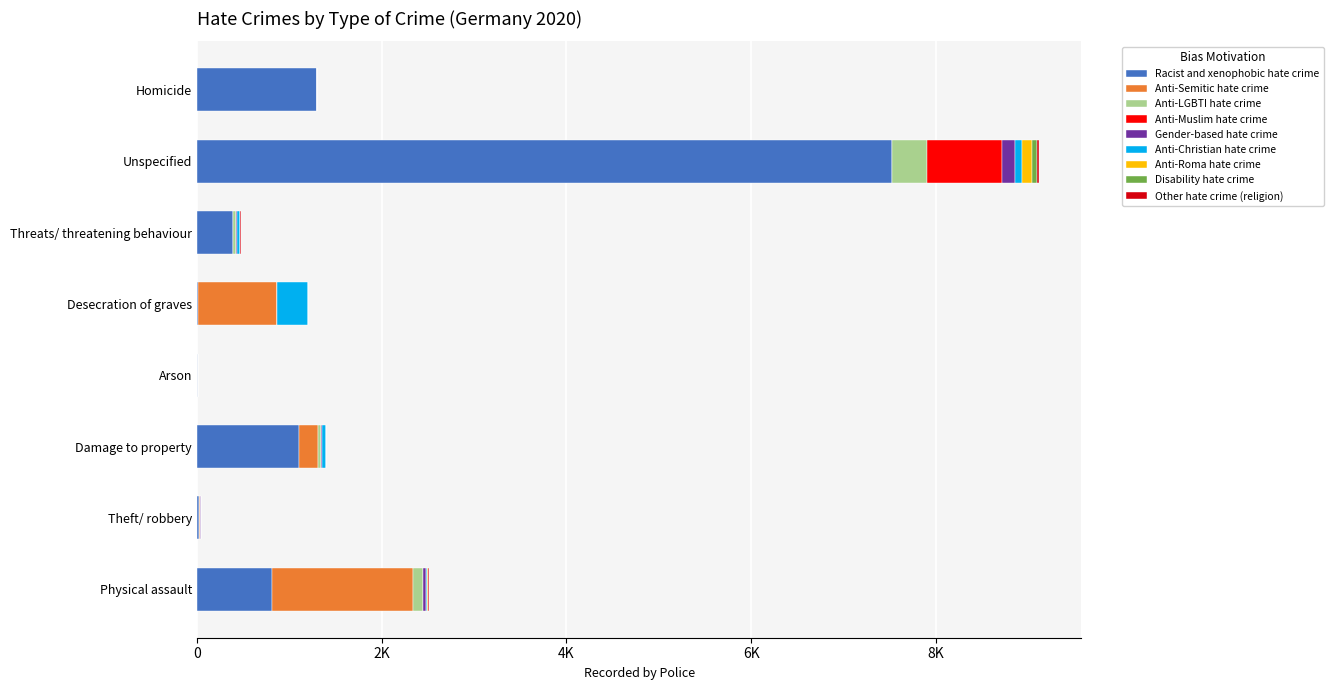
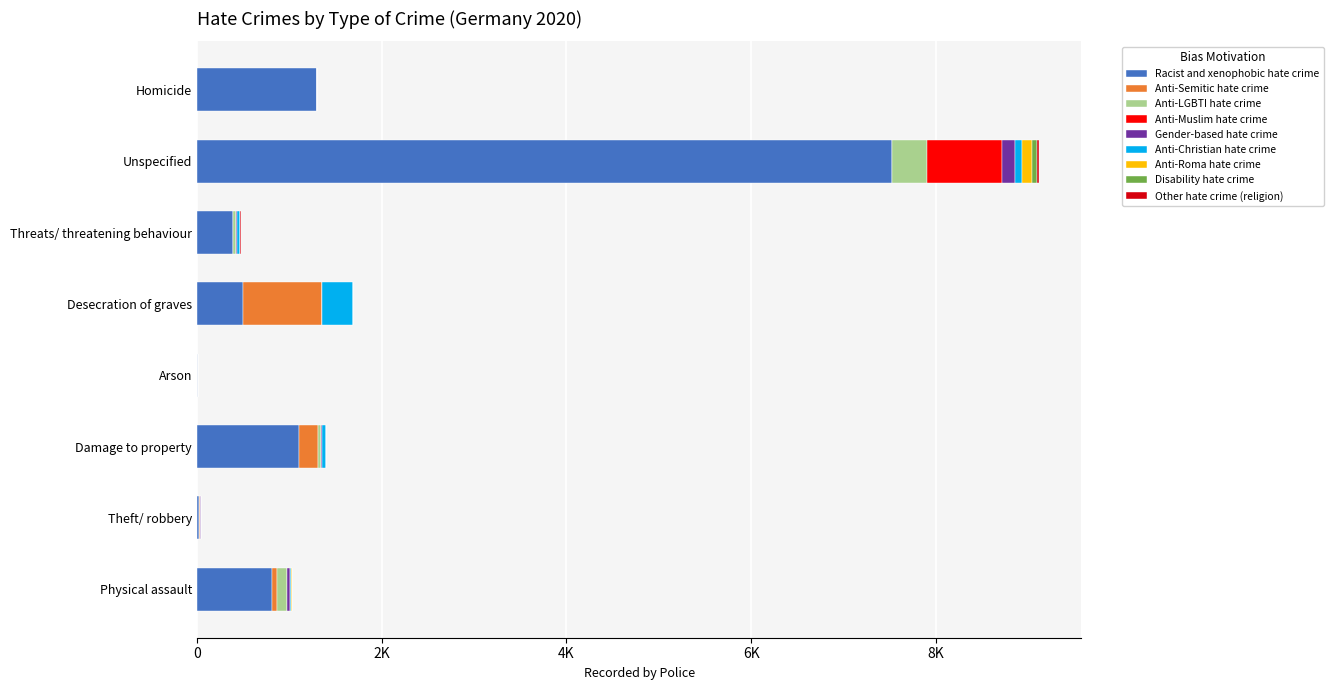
Racist and xenophobic hate crime, Desecration of graves: 0 -> 500
Anti-Semitic hate crime, Physical assault: 1500 -> 100
